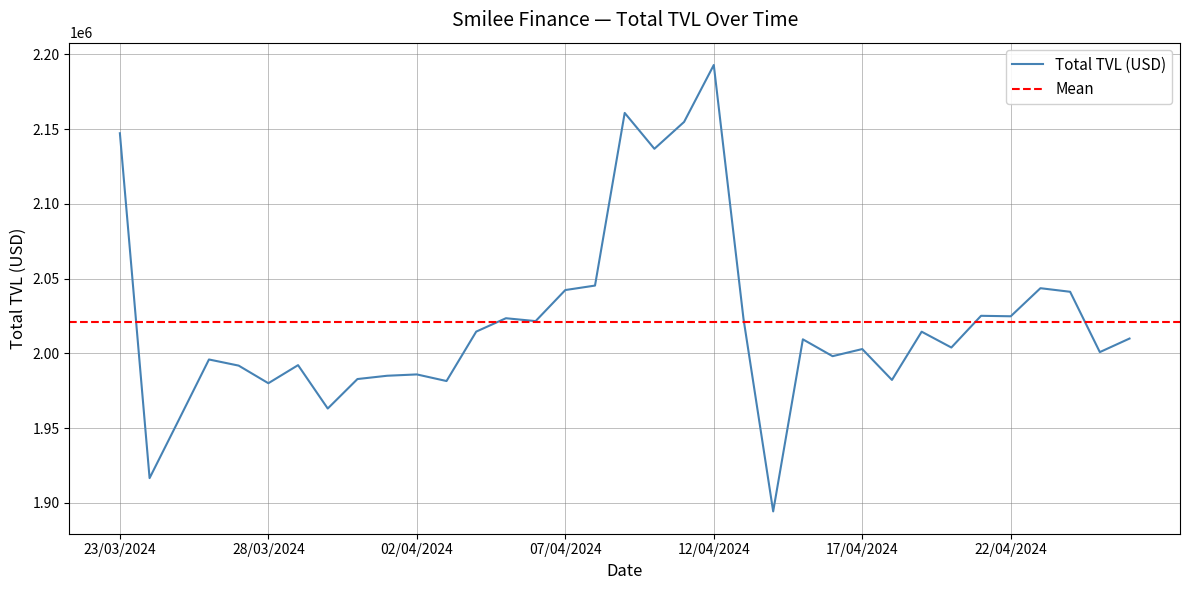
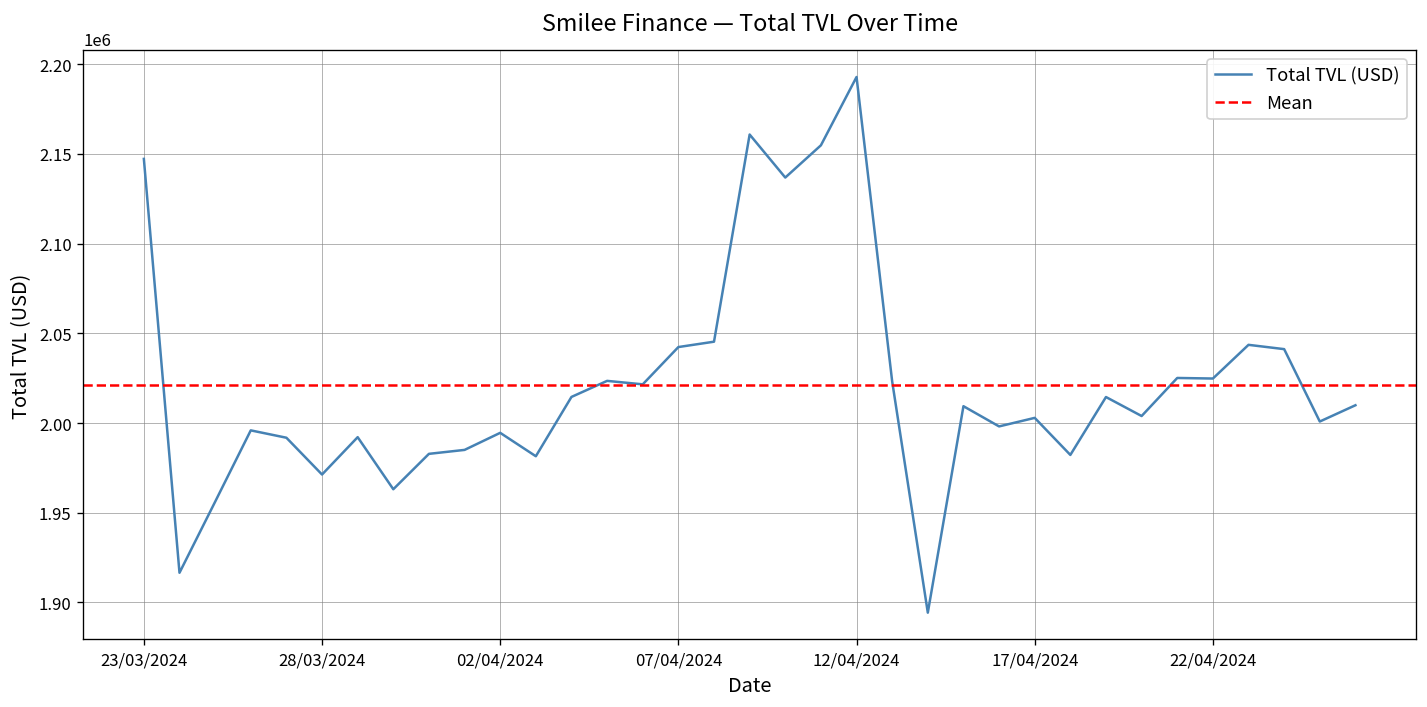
28/03/2024: 1980000 -> 1971000
02/04/2024: 1986000 -> 1995000
